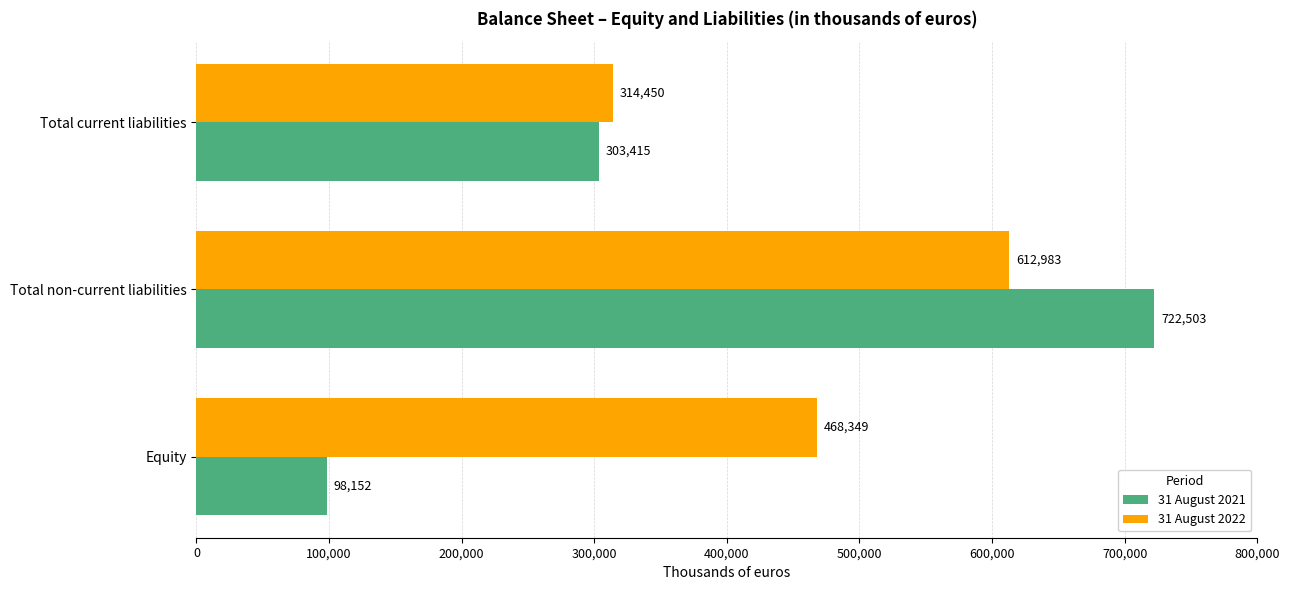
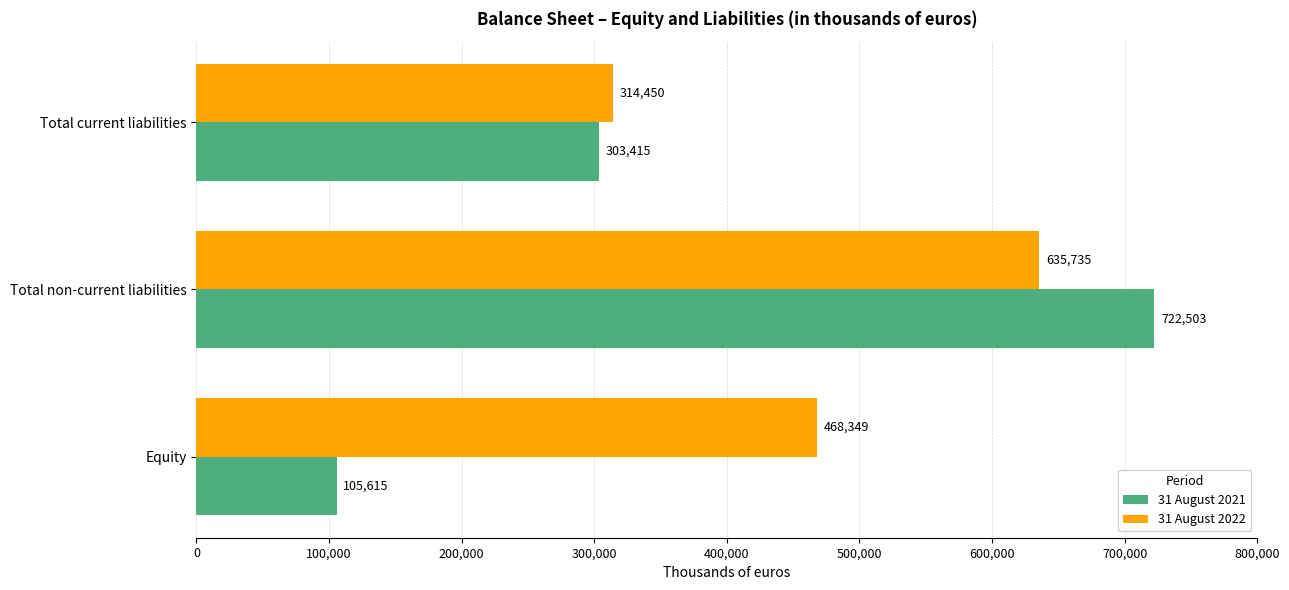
31 August 2022, Total non-current liabilities: 612,983 -> 635,735
31 August 2021, Equity: 98,152 -> 105,615
